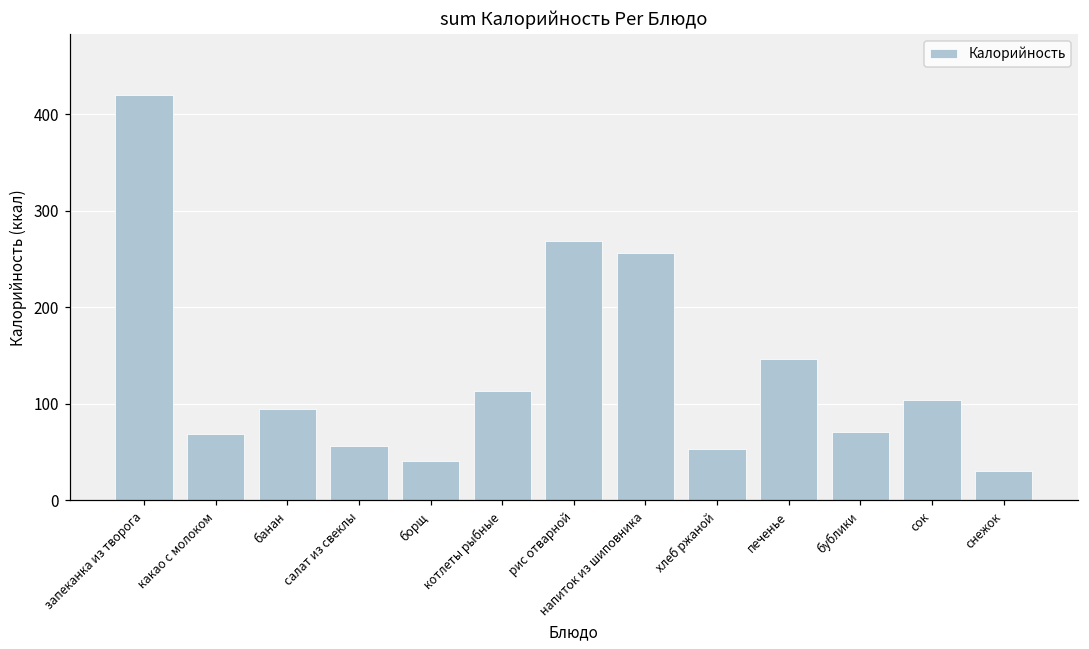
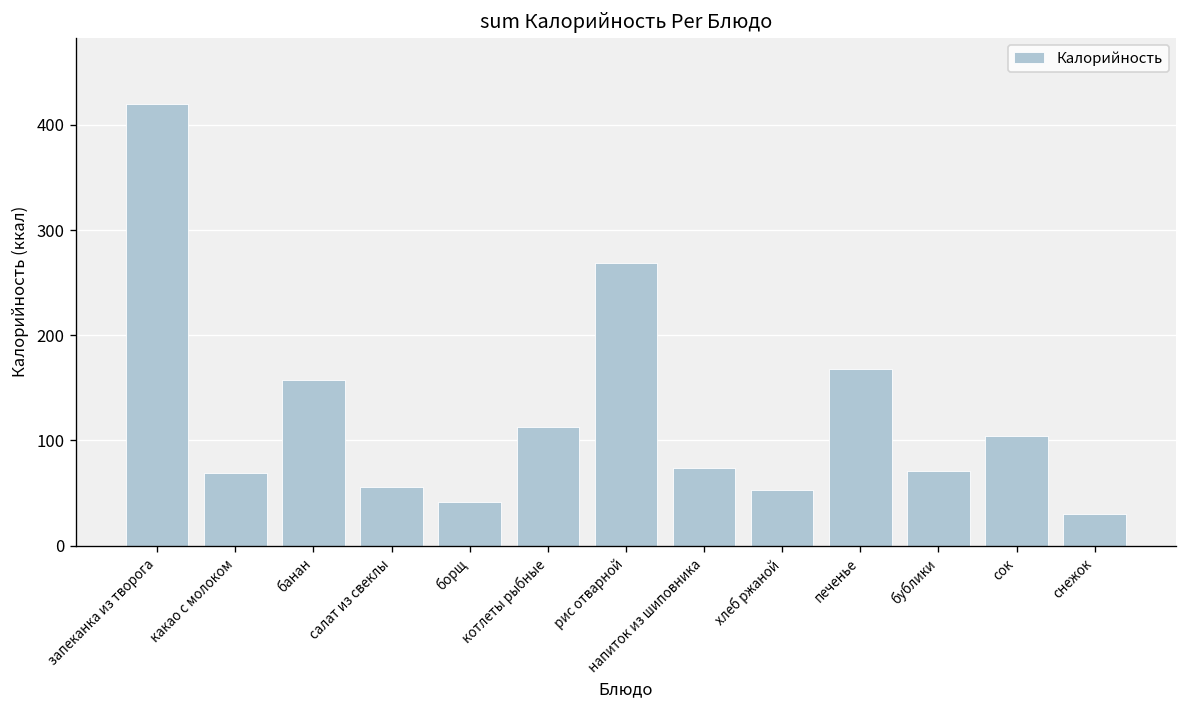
банан: 90 -> 160
напиток из шиповника: 260 -> 70
печенье: 150 -> 170
